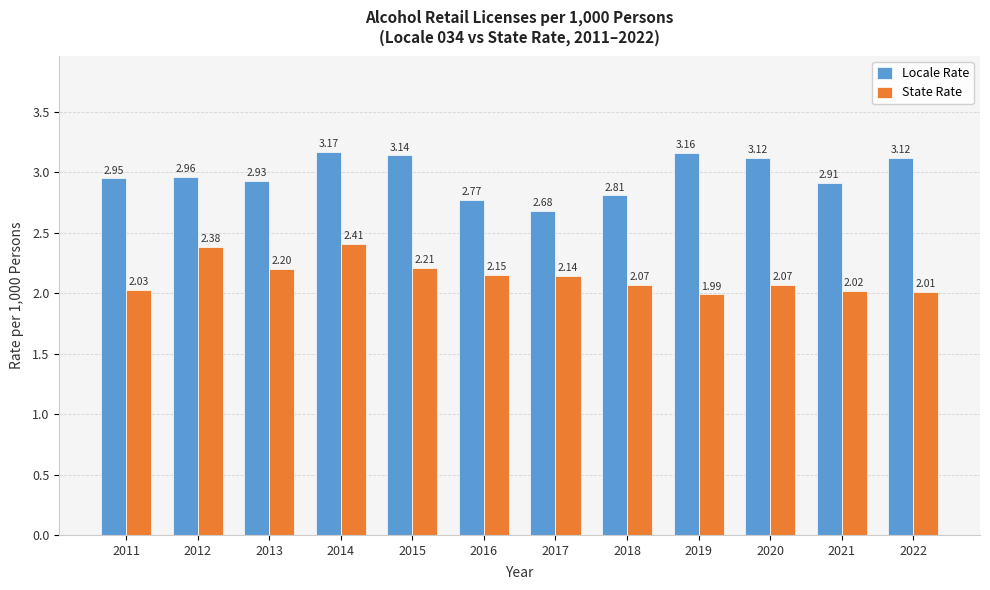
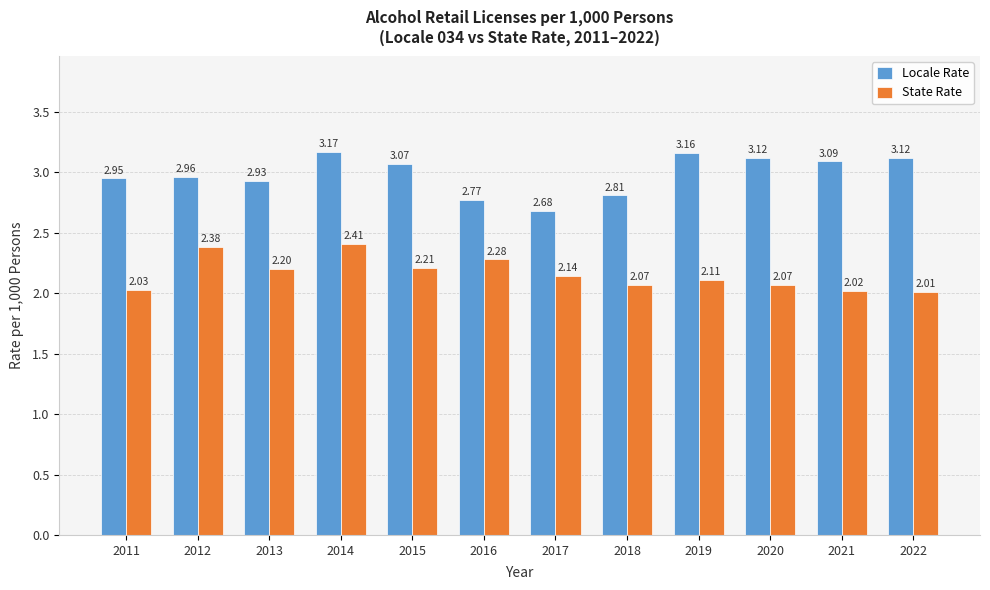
Locale Rate, 2015: 3.14 -> 3.07
State Rate, 2016: 2.15 -> 2.28
State Rate, 2019: 1.99 -> 2.11
Locale Rate, 2021: 2.91 -> 3.09
